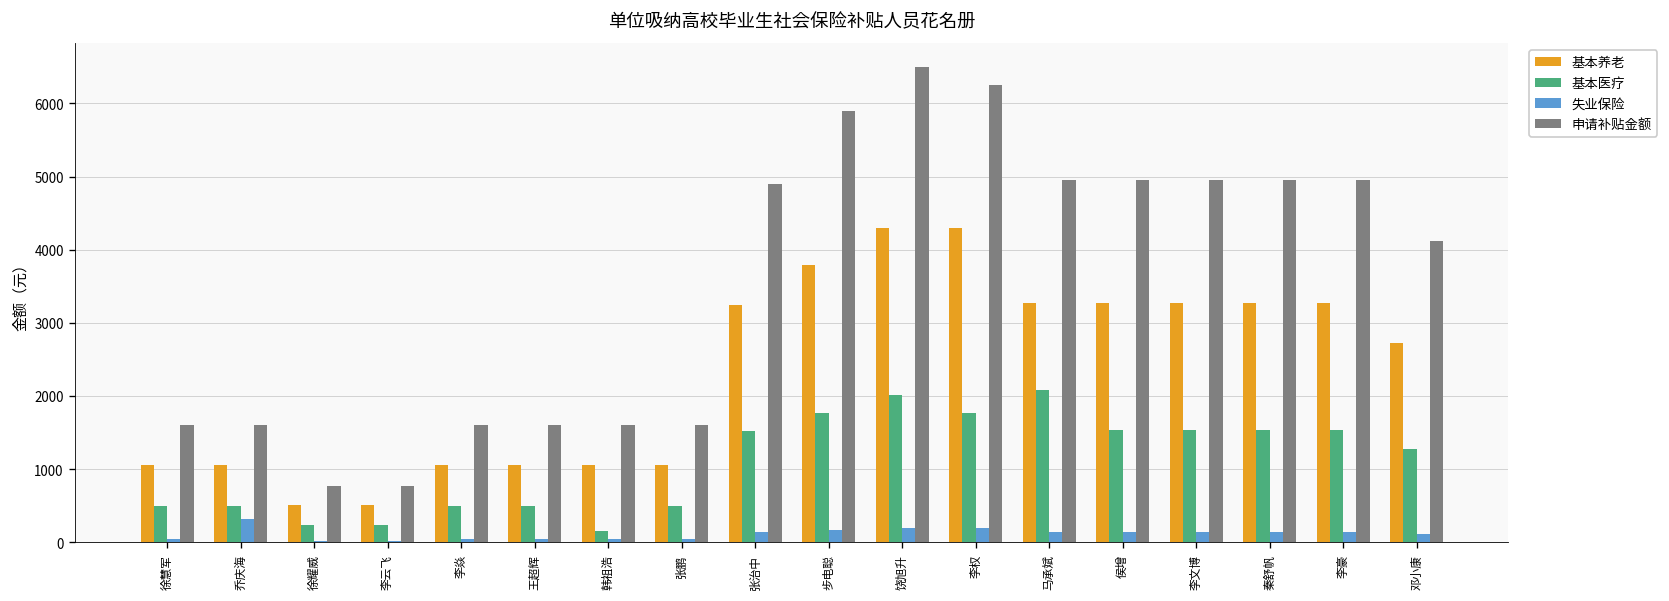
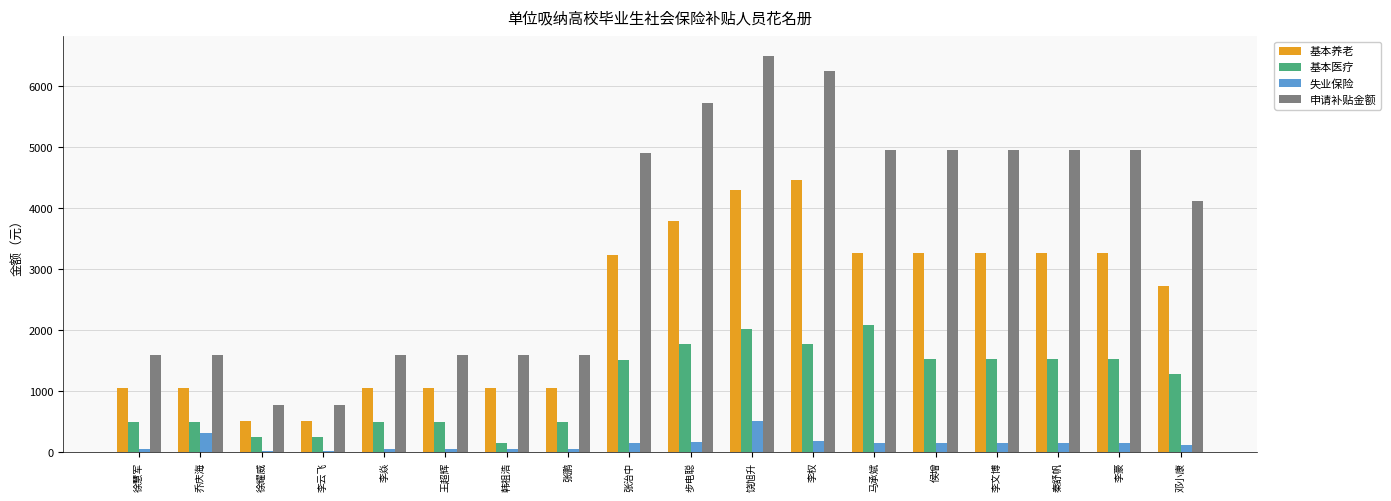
申请补贴金额, 步电聪: 5900 -> 5700
失业保险, 饶旭升: 200 -> 500
基本养老, 李权: 4300 -> 4500
